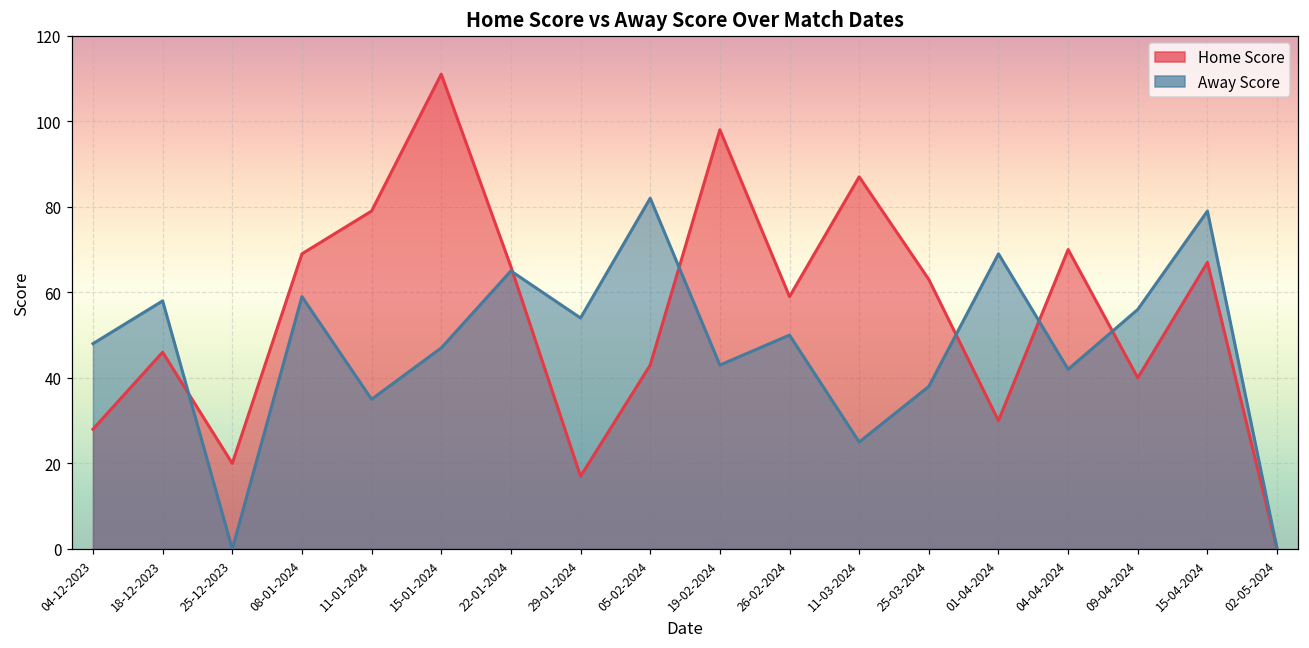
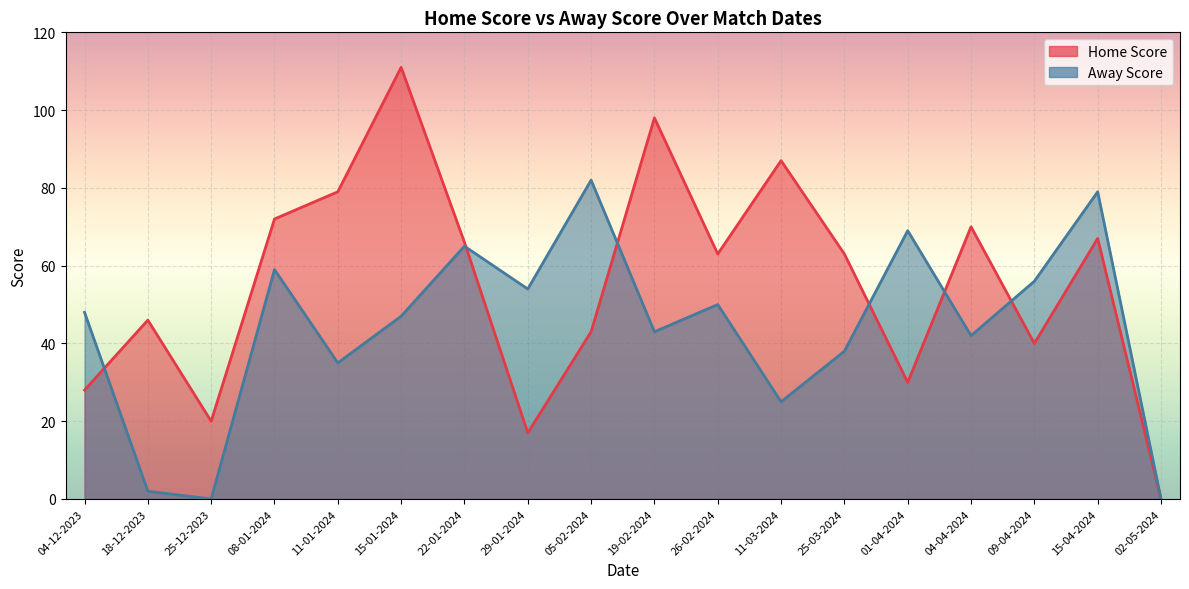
Away Score, 18-12-2023: 58 -> 2
Home Score, 08-01-2024: 69 -> 72
Home Score, 26-02-2024: 59 -> 63
